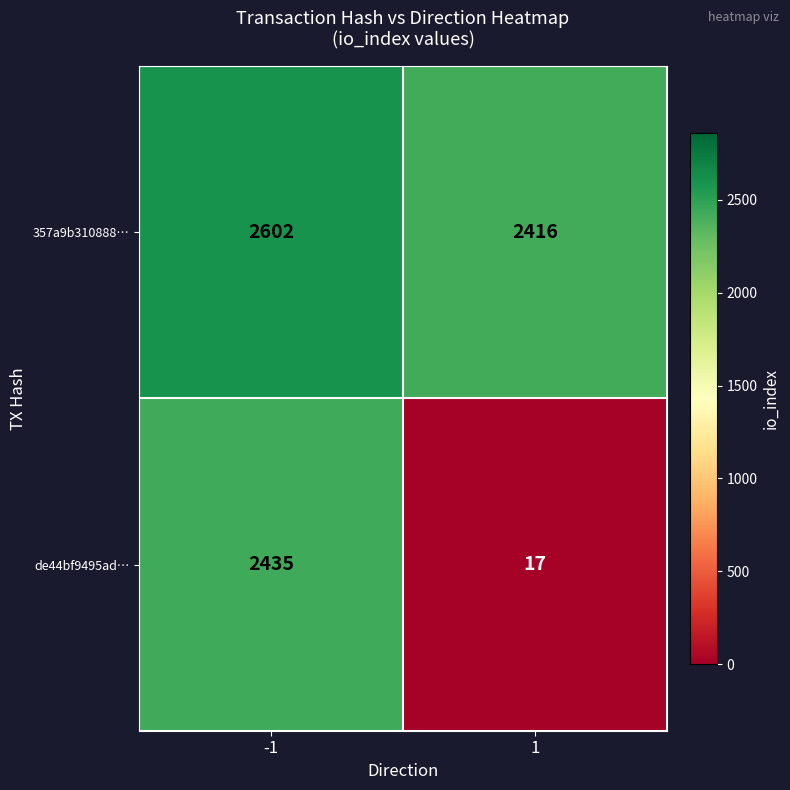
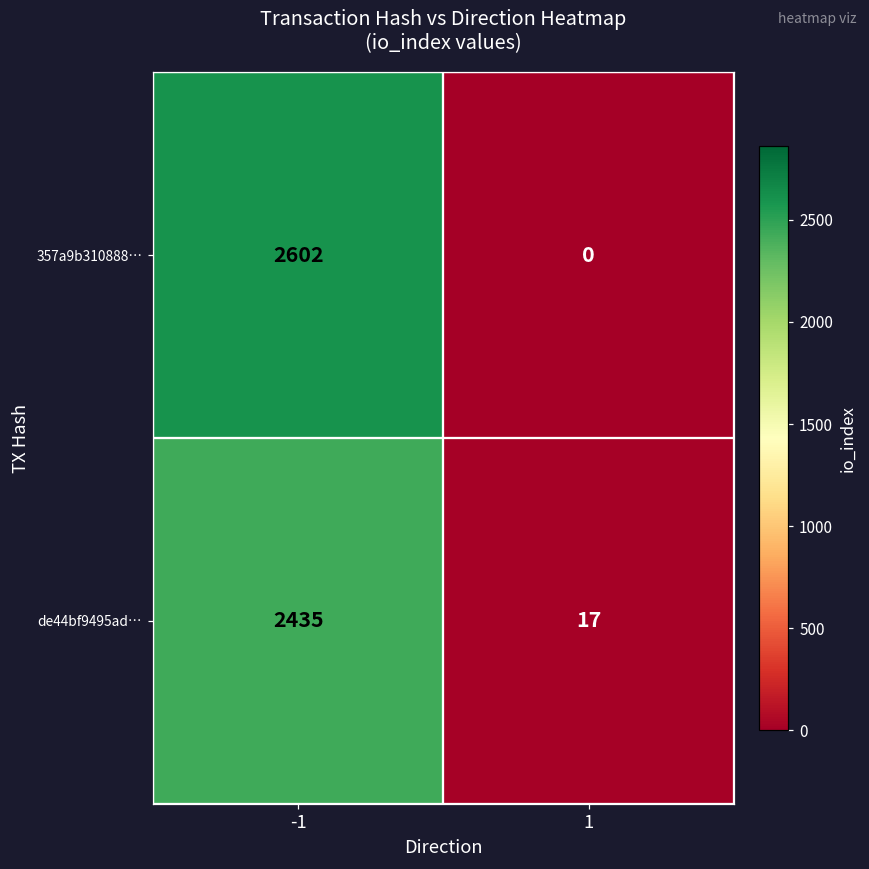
357a9b310888…, 1: 2416 -> 0
